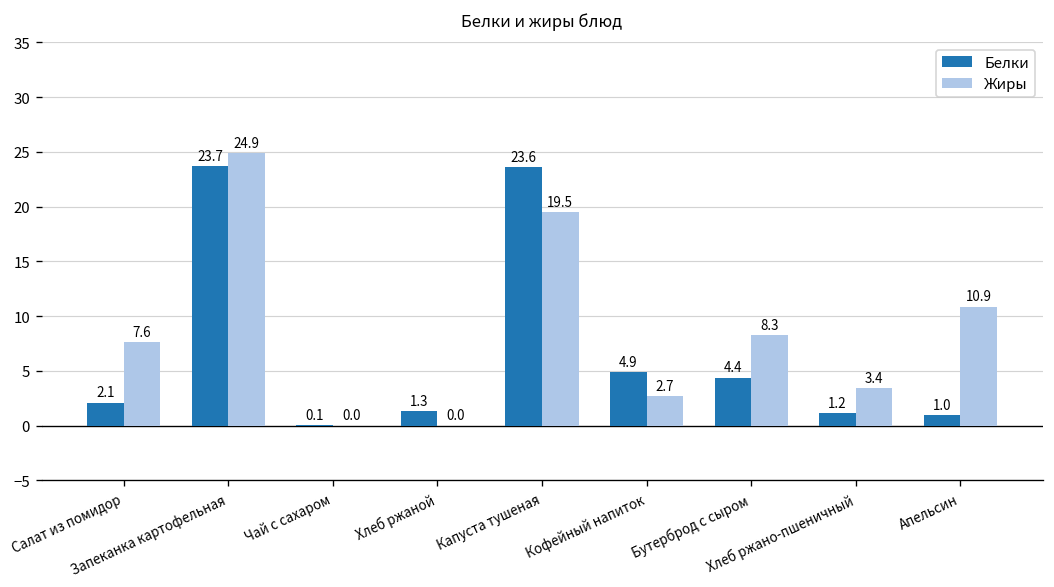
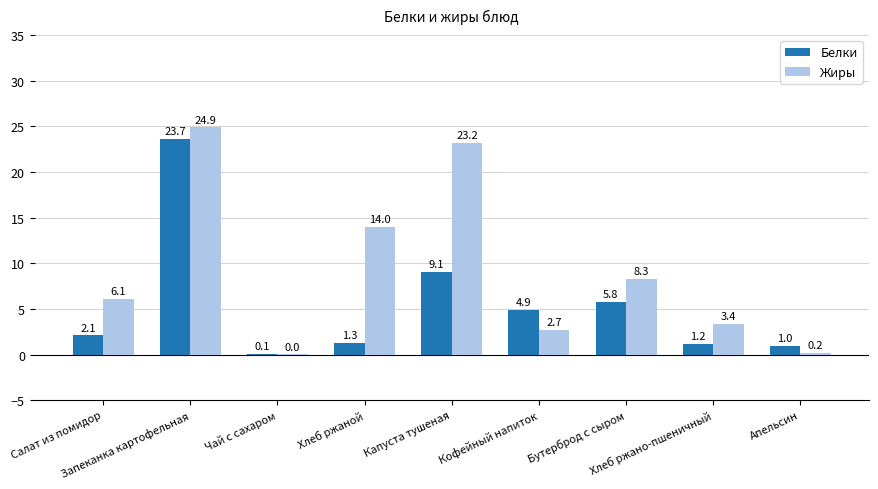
Жиры, Салат из помидор: 7.6 -> 6.1
Жиры, Хлеб ржаной: 0.0 -> 14.0
Белки, Капуста тушеная: 23.6 -> 9.1
Жиры, Капуста тушеная: 19.5 -> 23.2
Белки, Бутерброд с сыром: 4.4 -> 5.8
Жиры, Апельсин: 10.9 -> 0.2
